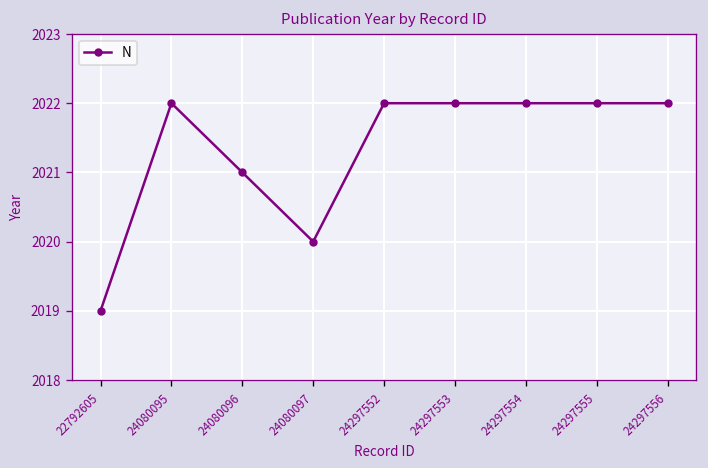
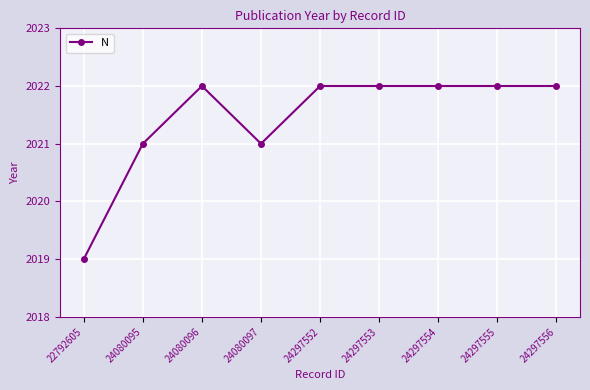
24080095: 2022 -> 2021
24080096: 2021 -> 2022
24080097: 2020 -> 2021
